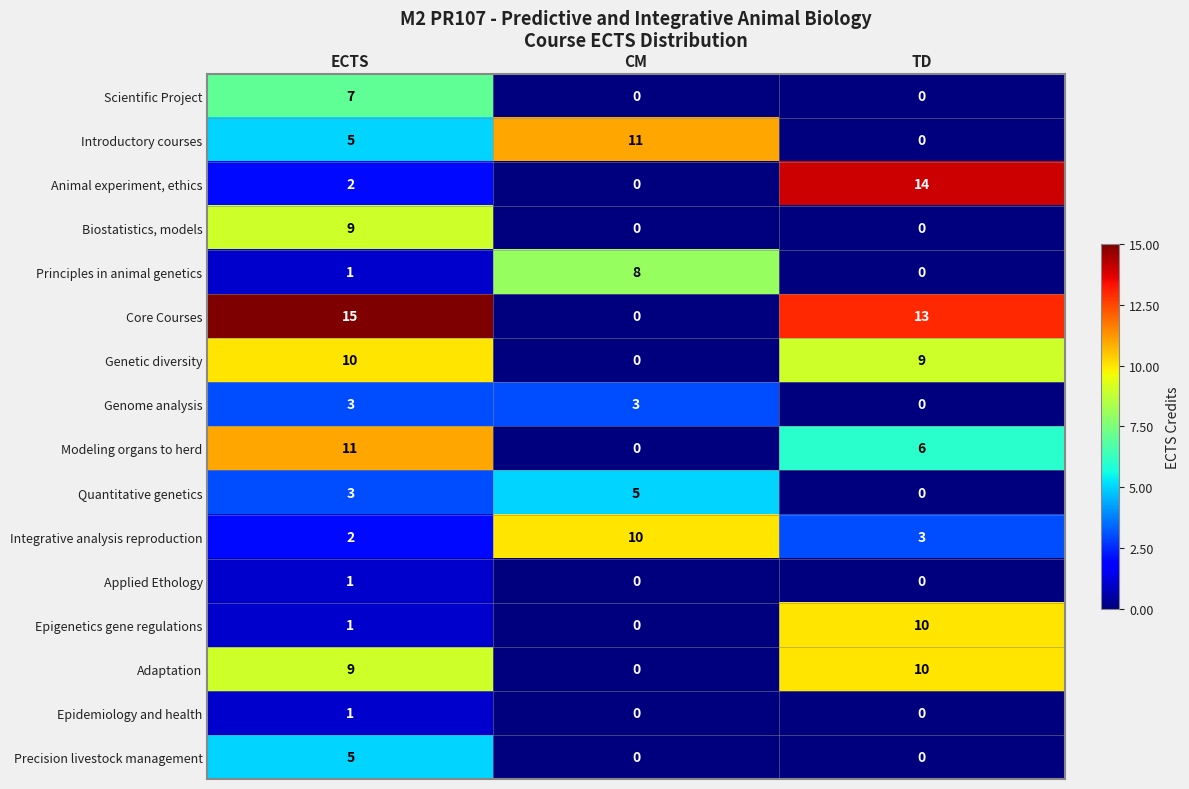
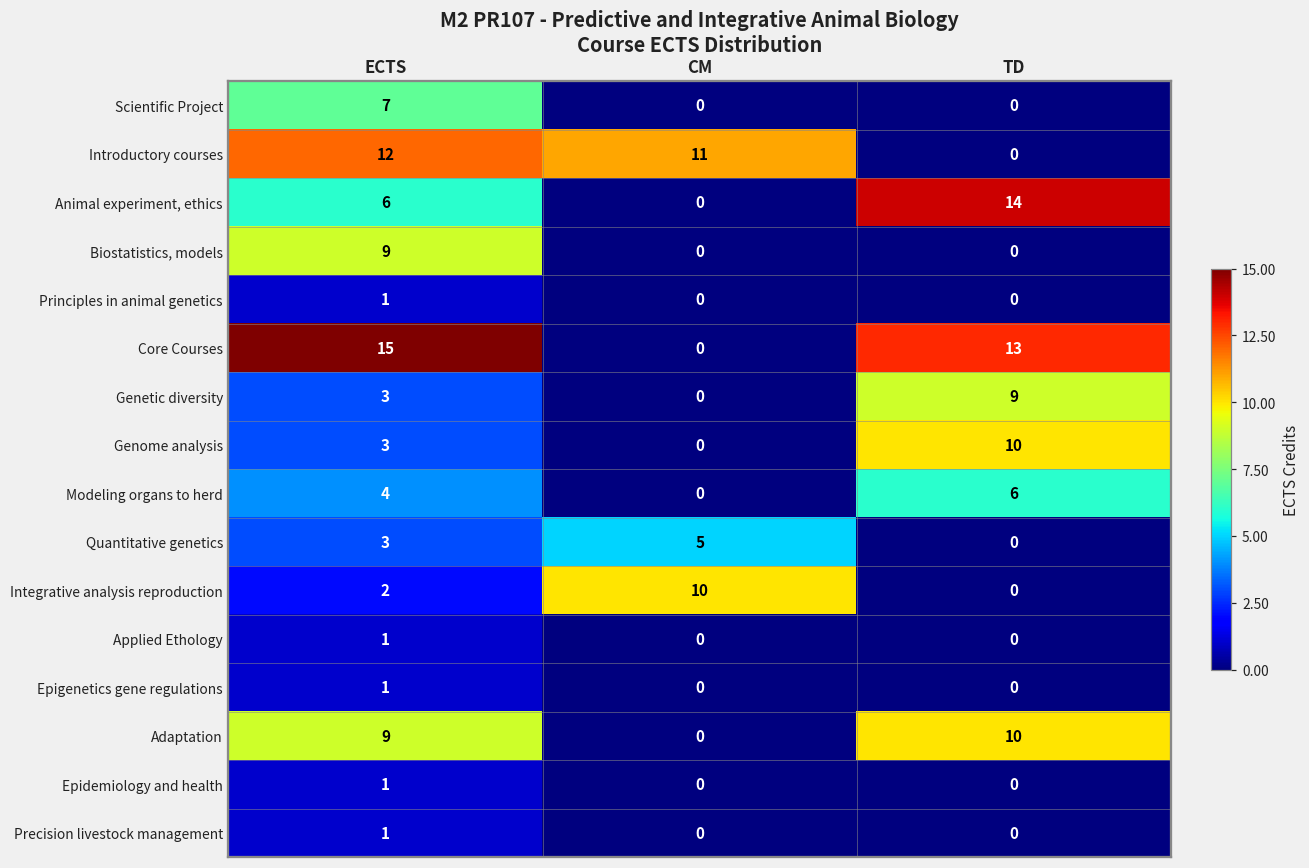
Introductory courses, ECTS: 5 -> 12
Animal experiment, ethics, ECTS: 2 -> 6
Principles in animal genetics, CM: 8 -> 0
Genetic diversity, ECTS: 10 -> 3
Genome analysis, CM: 3 -> 0
Genome analysis, TD: 0 -> 10
Modeling organs to herd, ECTS: 11 -> 4
Integrative analysis reproduction, TD: 3 -> 0
Epigenetics gene regulations, TD: 10 -> 0
Precision livestock management, ECTS: 5 -> 1
